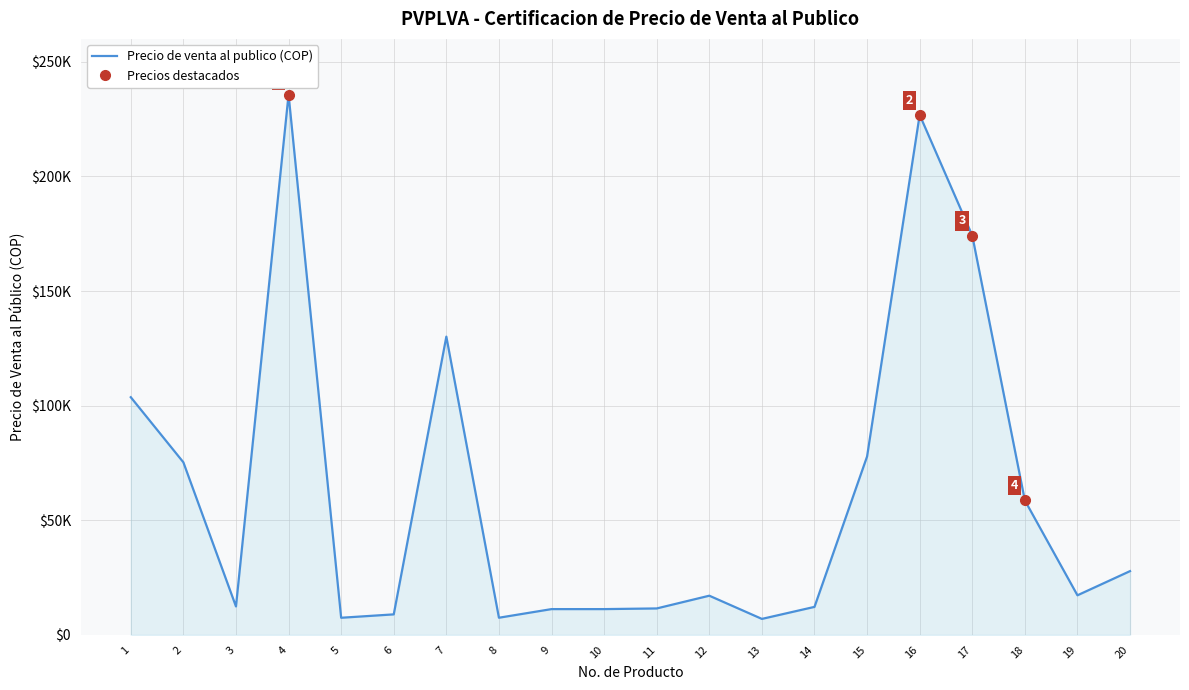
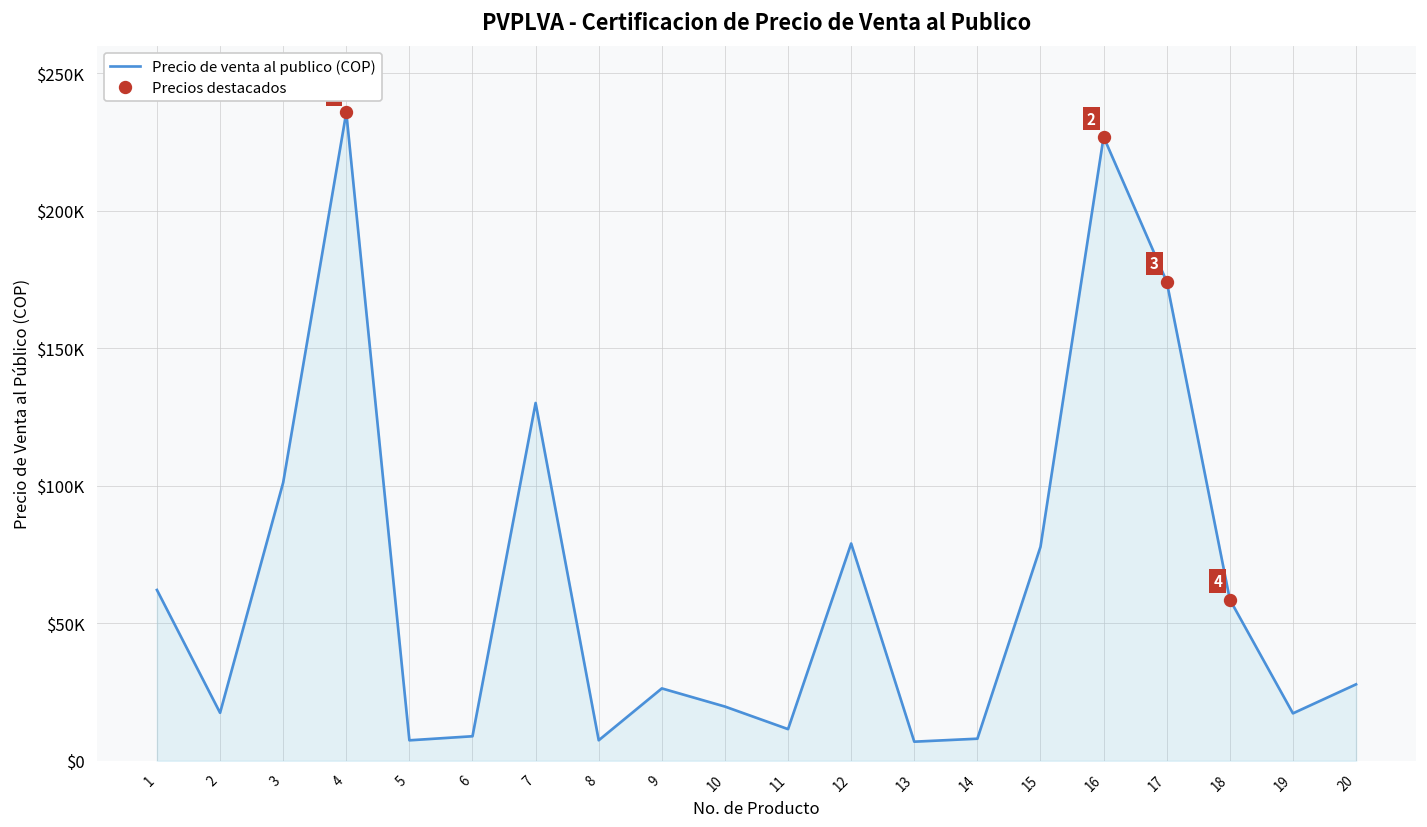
Precio de venta al publico (COP), 1: $104000 -> $62000
Precio de venta al publico (COP), 2: $75000 -> $17000
Precio de venta al publico (COP), 3: $12000 -> $101000
Precio de venta al publico (COP), 9: $11000 -> $26000
Precio de venta al publico (COP), 10: $11000 -> $20000
Precio de venta al publico (COP), 12: $17000 -> $79000
Precio de venta al publico (COP), 14: $12000 -> $8000
